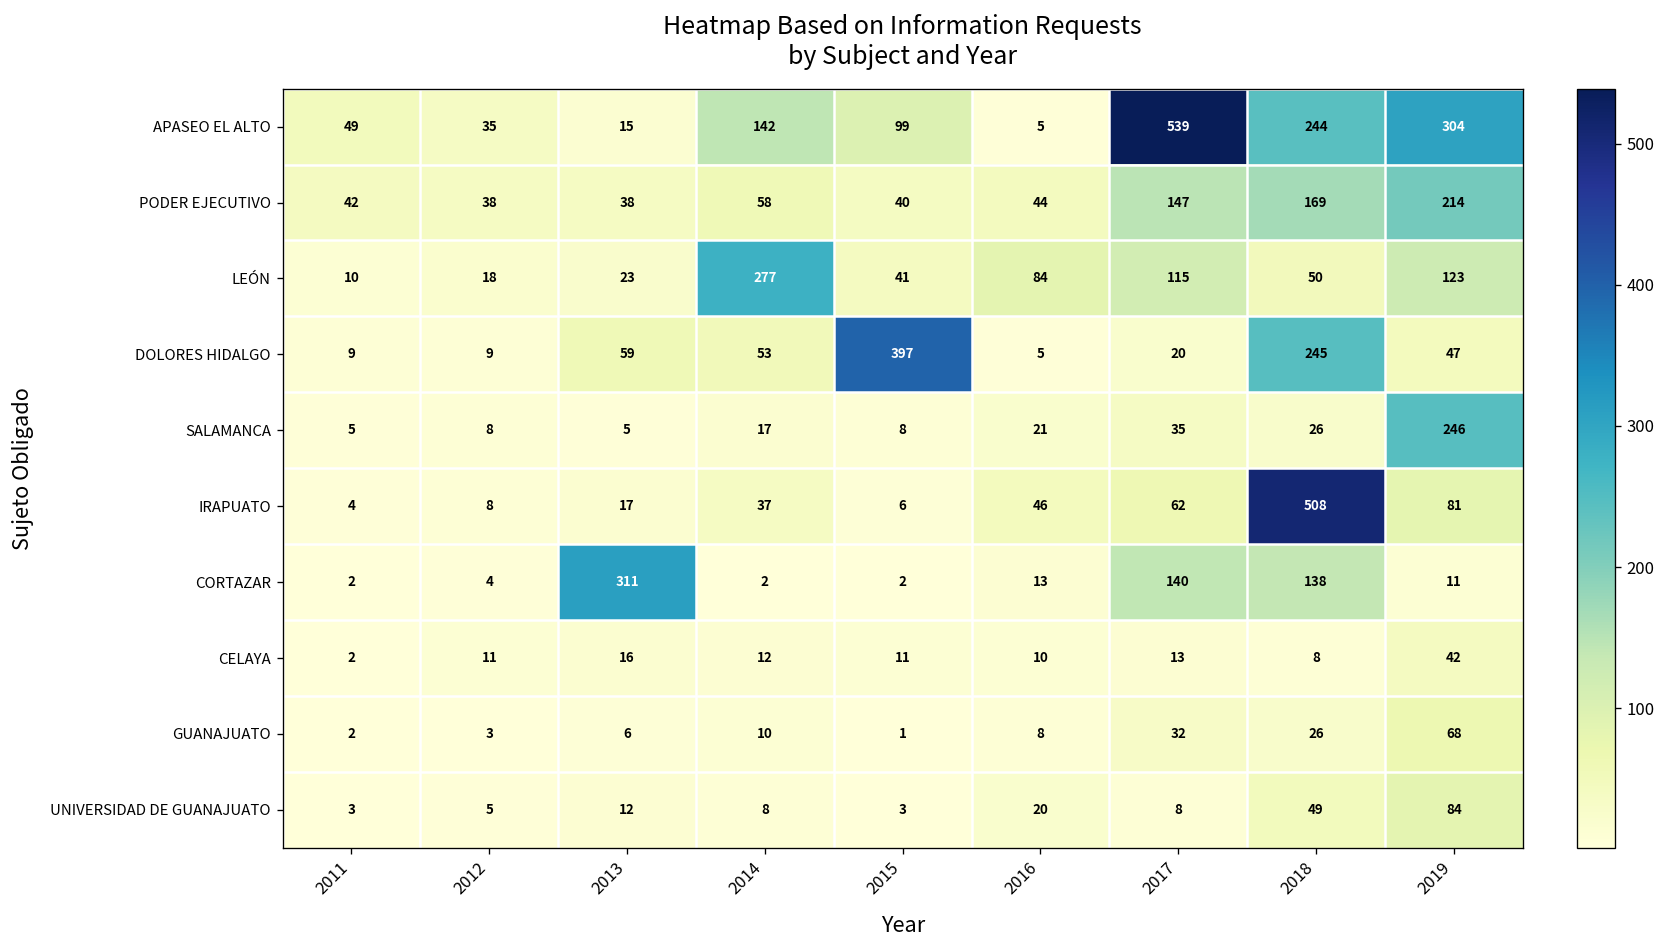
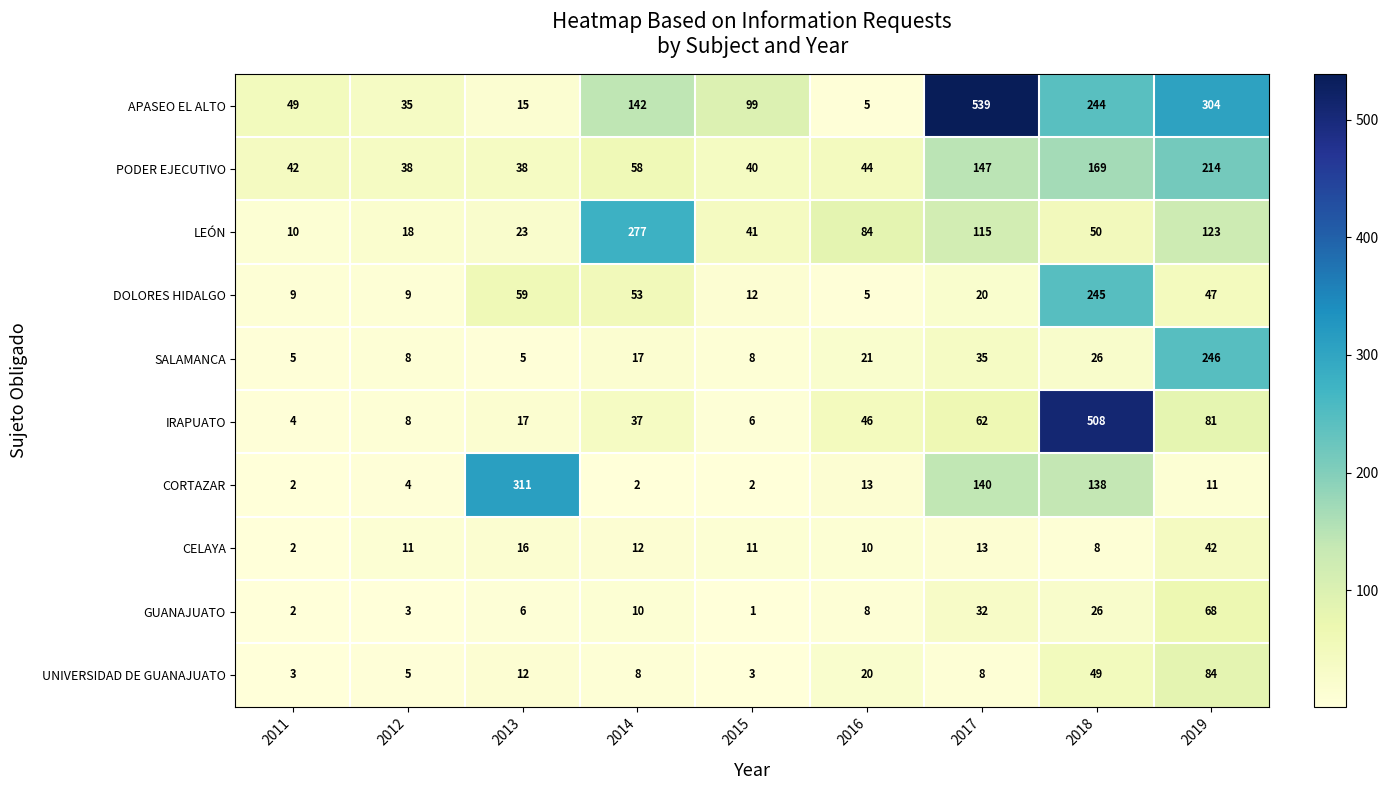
DOLORES HIDALGO, 2015: 397 -> 12
